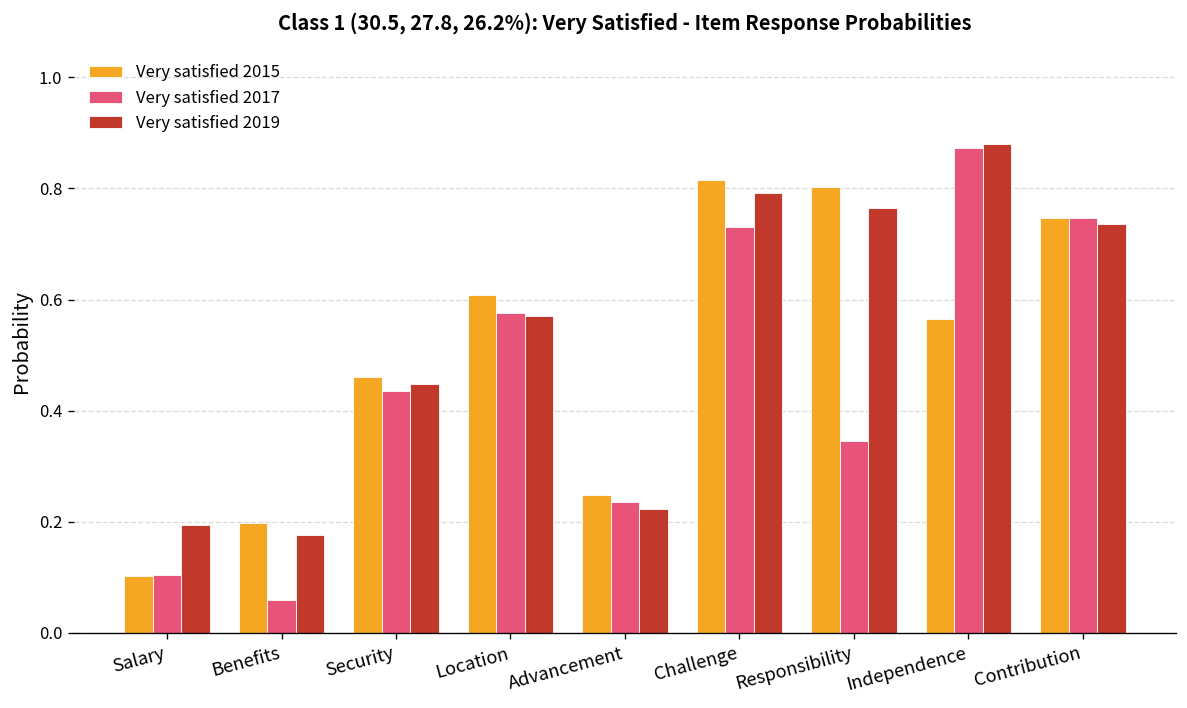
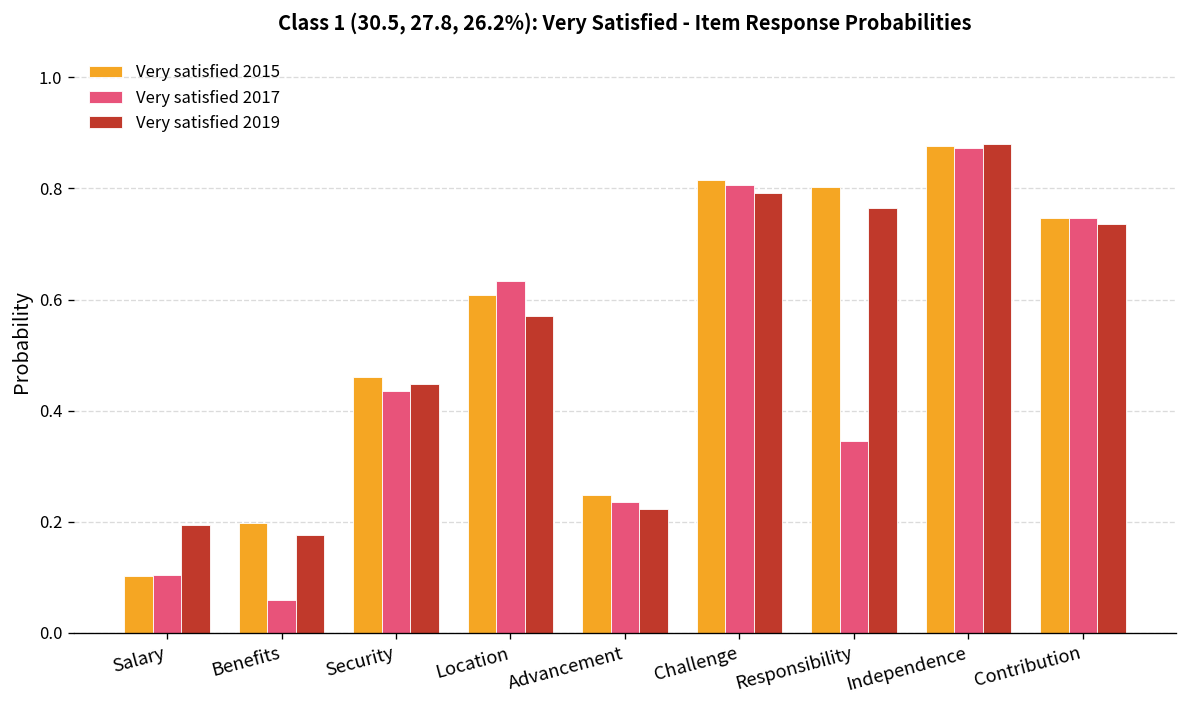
Very satisfied 2017, Location: 0.58 -> 0.63
Very satisfied 2017, Challenge: 0.73 -> 0.81
Very satisfied 2015, Independence: 0.57 -> 0.88
